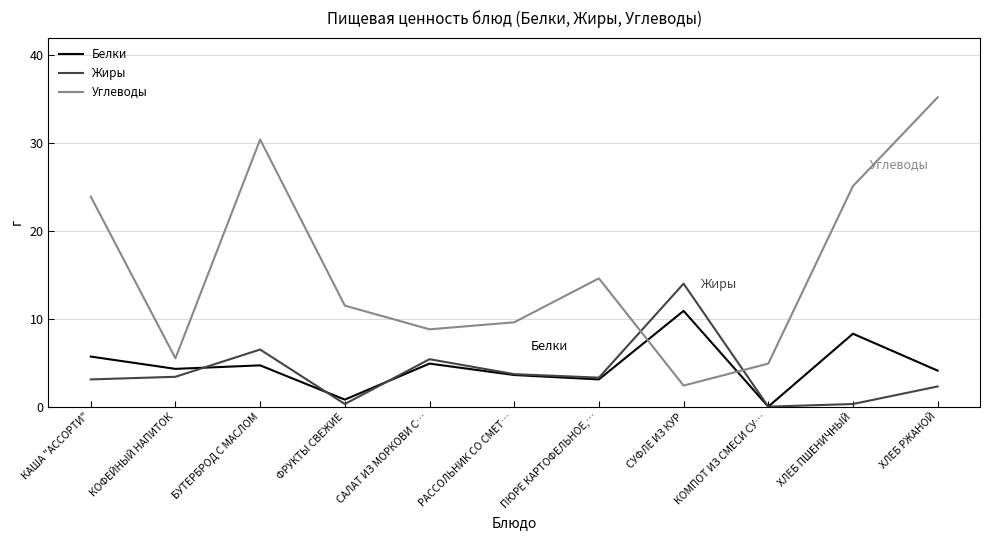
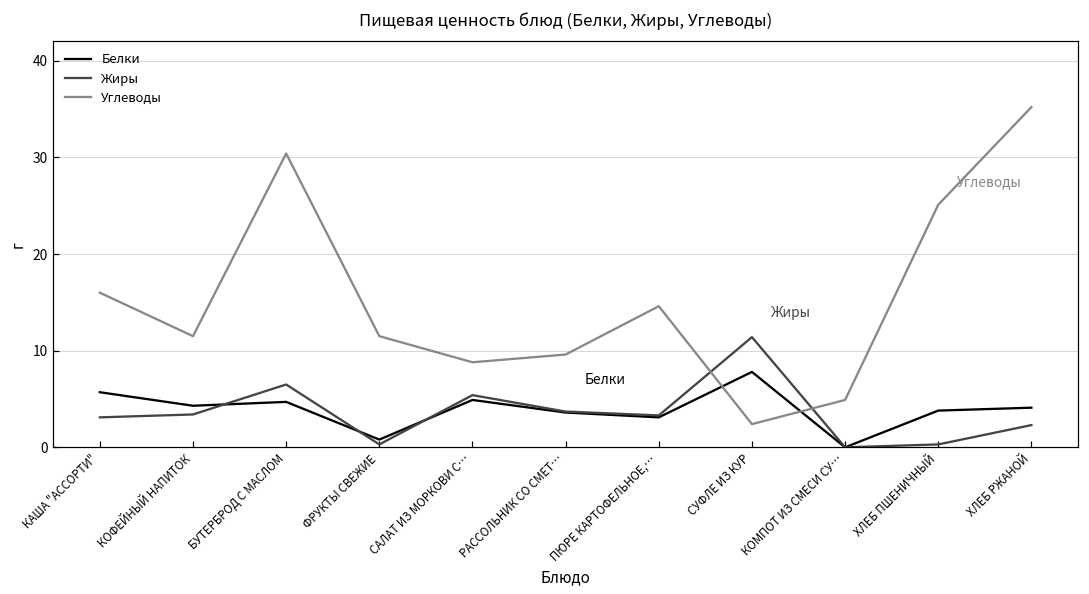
Углеводы, КАША "АССОРТИ": 24 -> 16
Углеводы, КОФЕЙНЫЙ НАПИТОК: 6 -> 12
Белки, СУФЛЕ ИЗ КУР: 11 -> 8
Жиры, СУФЛЕ ИЗ КУР: 14 -> 11
Белки, ХЛЕБ ПШЕНИЧНЫЙ: 8 -> 4
